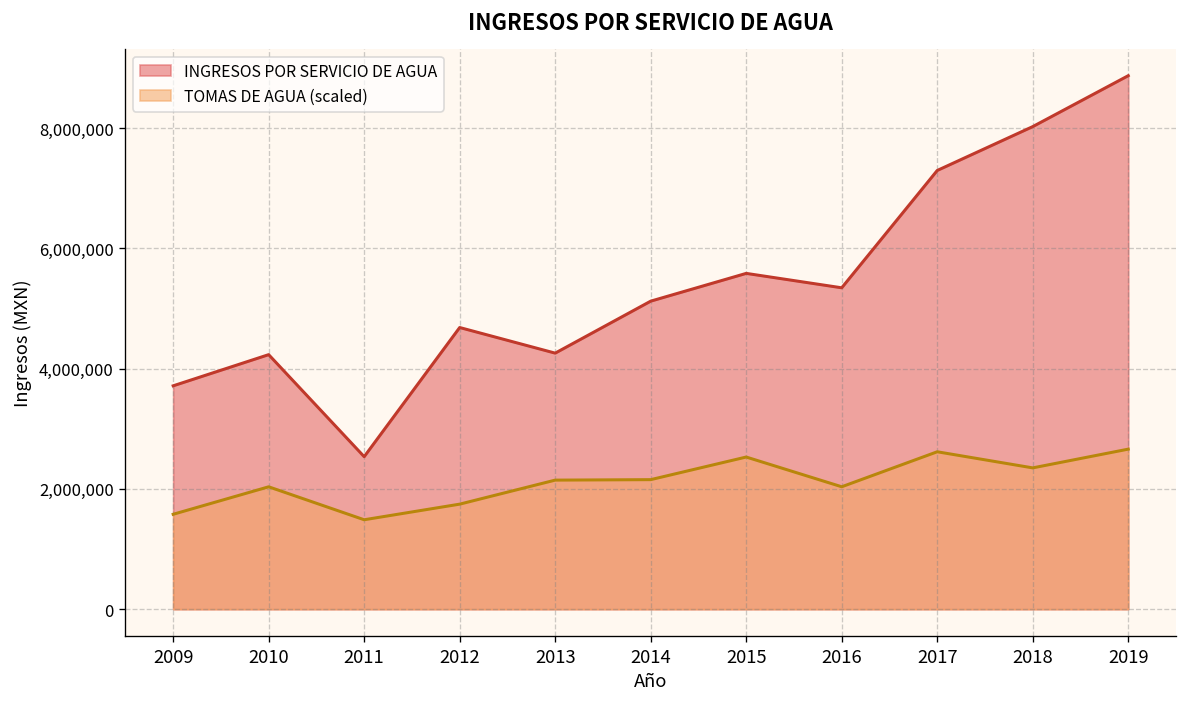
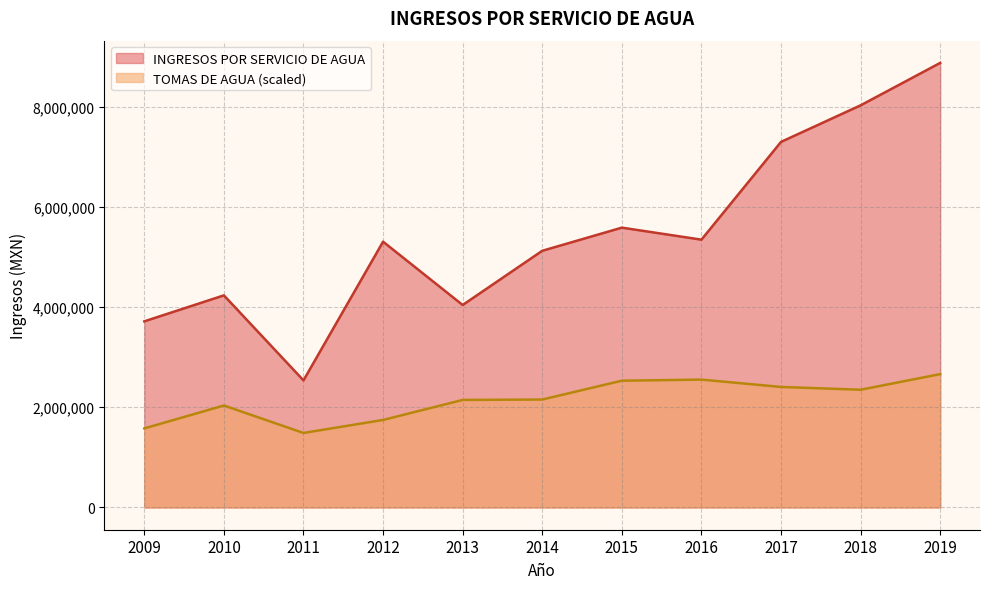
INGRESOS POR SERVICIO DE AGUA, 2012: 4,700,000 -> 5,300,000
INGRESOS POR SERVICIO DE AGUA, 2013: 4,300,000 -> 4,000,000
TOMAS DE AGUA (scaled), 2016: 2,000,000 -> 2,600,000
TOMAS DE AGUA (scaled), 2017: 2,600,000 -> 2,400,000
